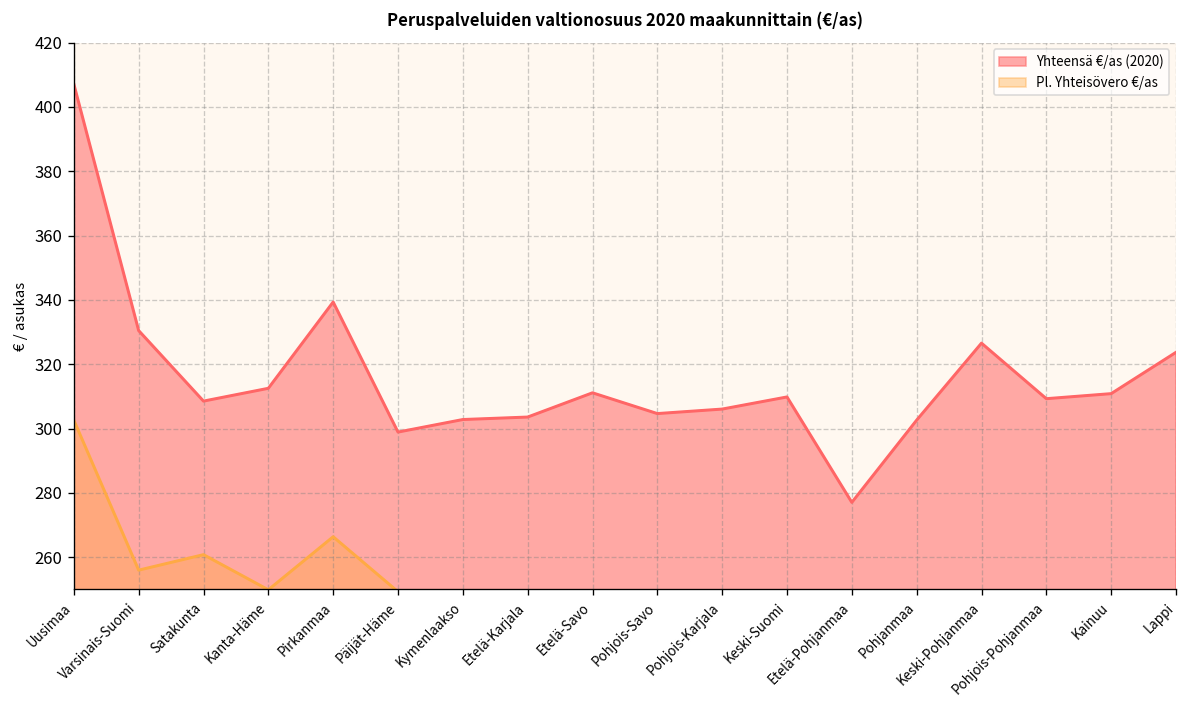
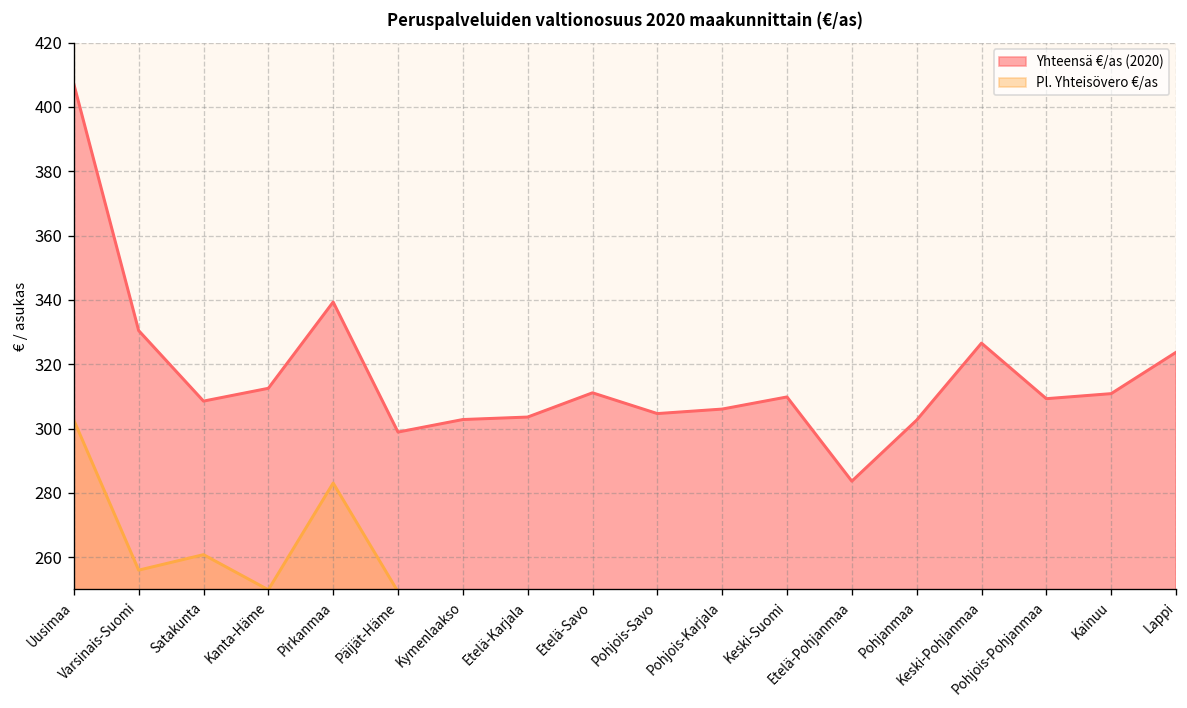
Pl. Yhteisövero €/as, Pirkanmaa: 266 -> 283
Yhteensä €/as (2020), Etelä-Pohjanmaa: 277 -> 284
